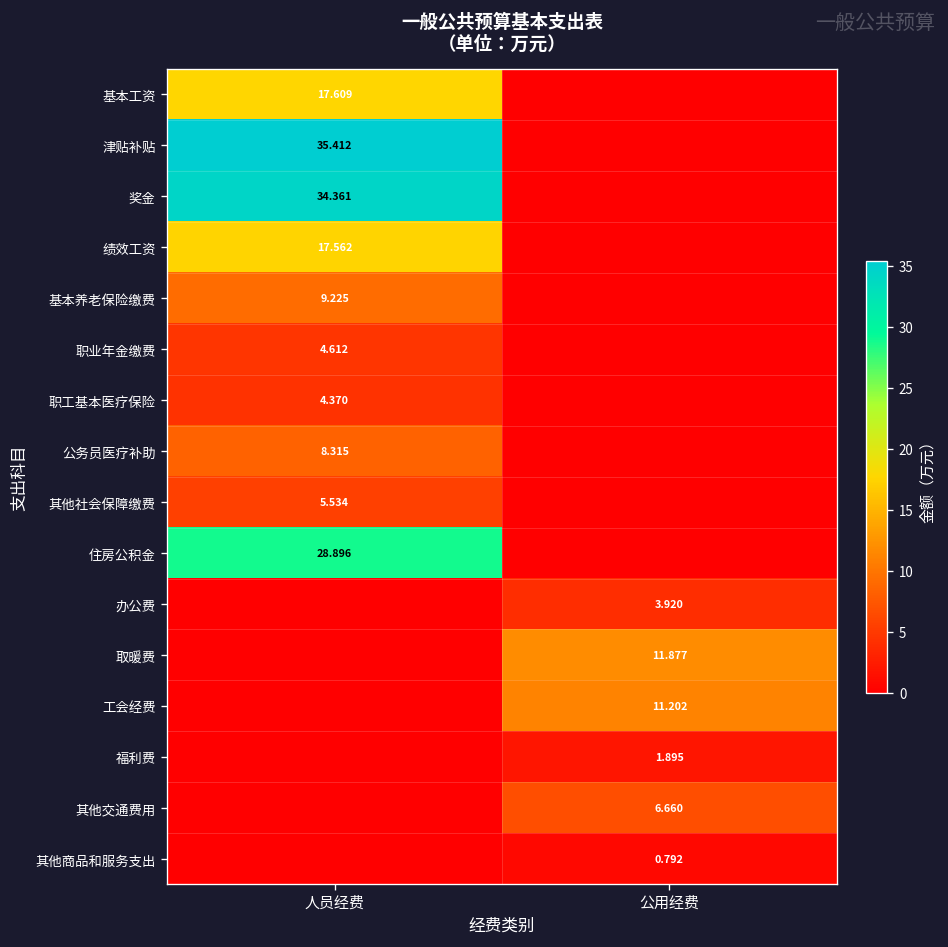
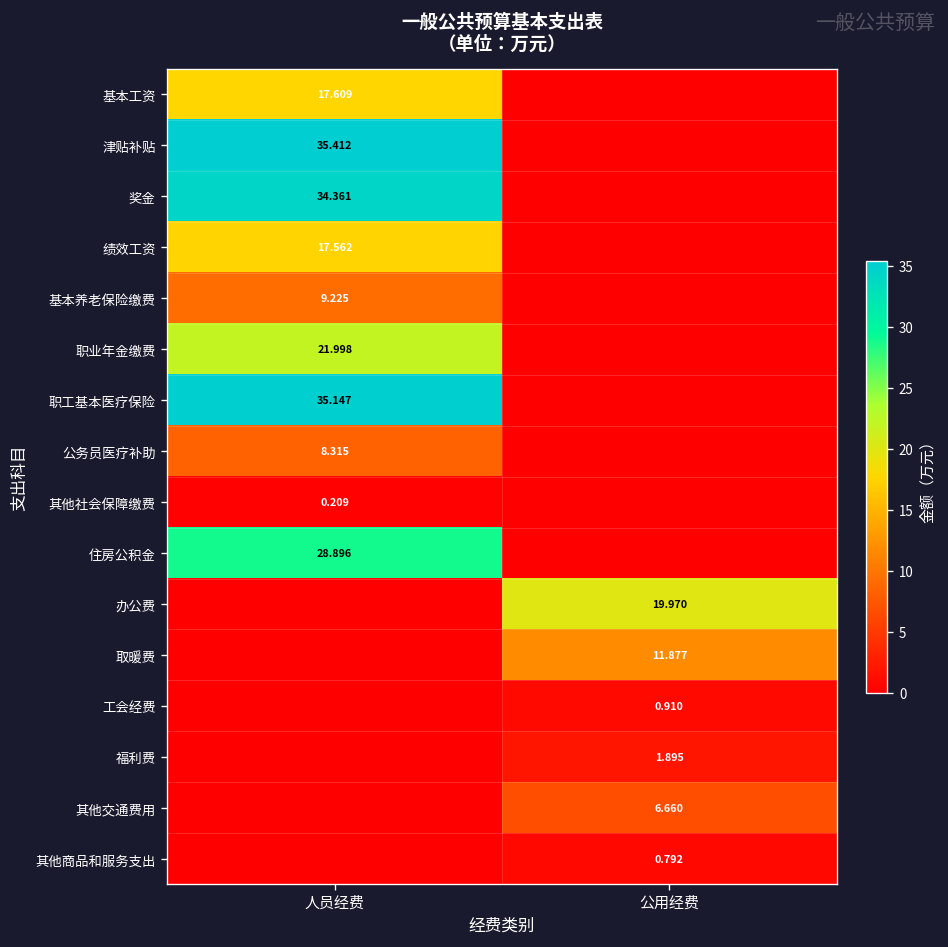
职业年金缴费, 人员经费: 4.612 -> 21.998
职工基本医疗保险, 人员经费: 4.370 -> 35.147
其他社会保障缴费, 人员经费: 5.534 -> 0.209
办公费, 公用经费: 3.920 -> 19.970
工会经费, 公用经费: 11.202 -> 0.910
